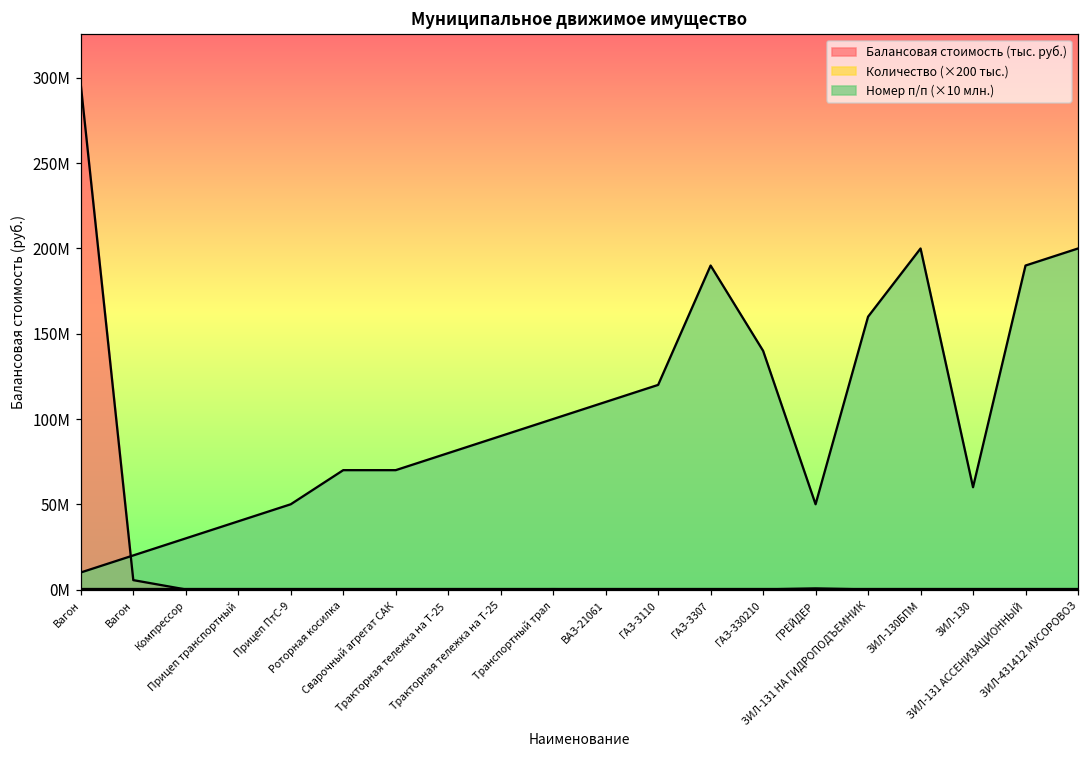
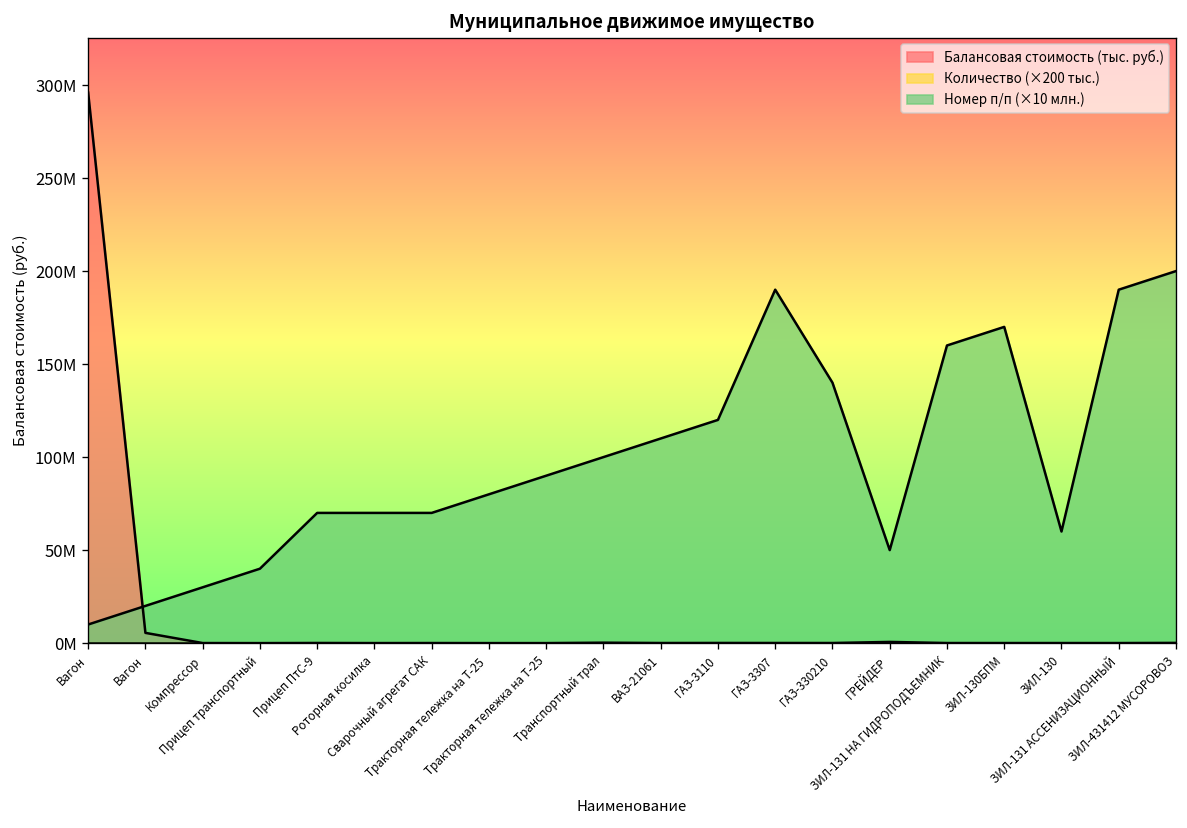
Номер п/п (×10 млн.), Прицеп ПтС-9: 50000000 -> 70000000
Номер п/п (×10 млн.), ЗИЛ-130БПМ: 200000000 -> 170000000
